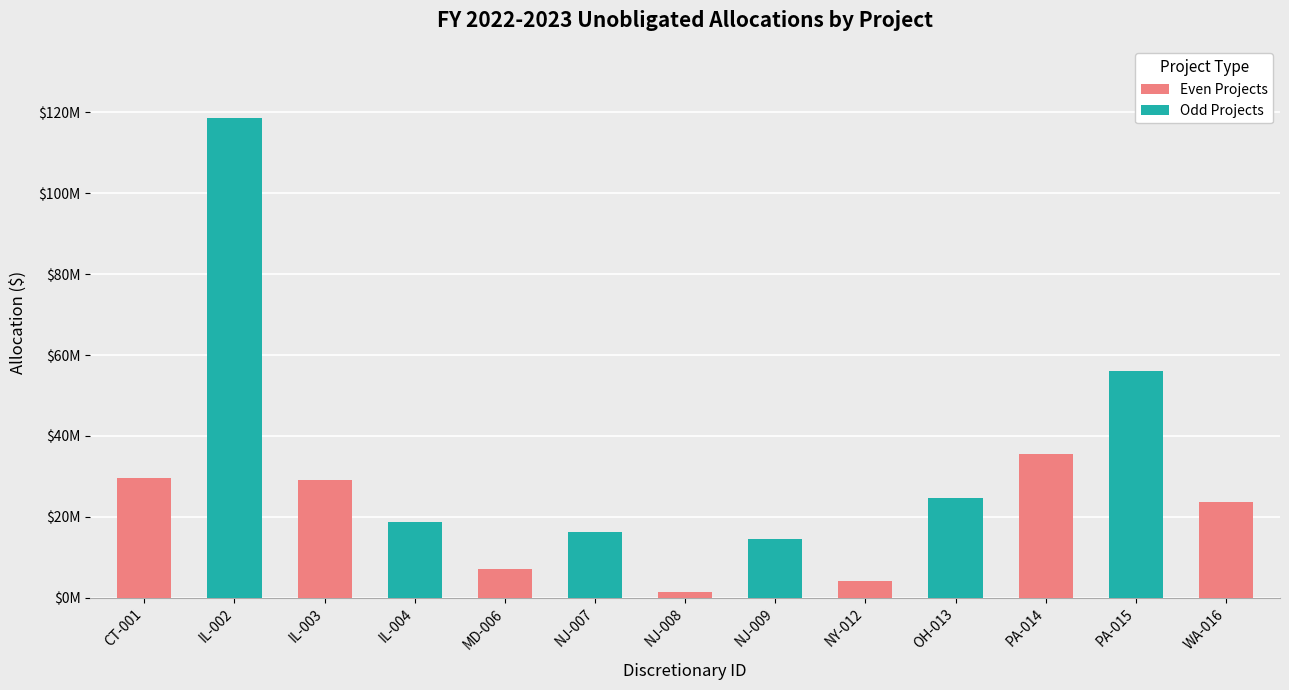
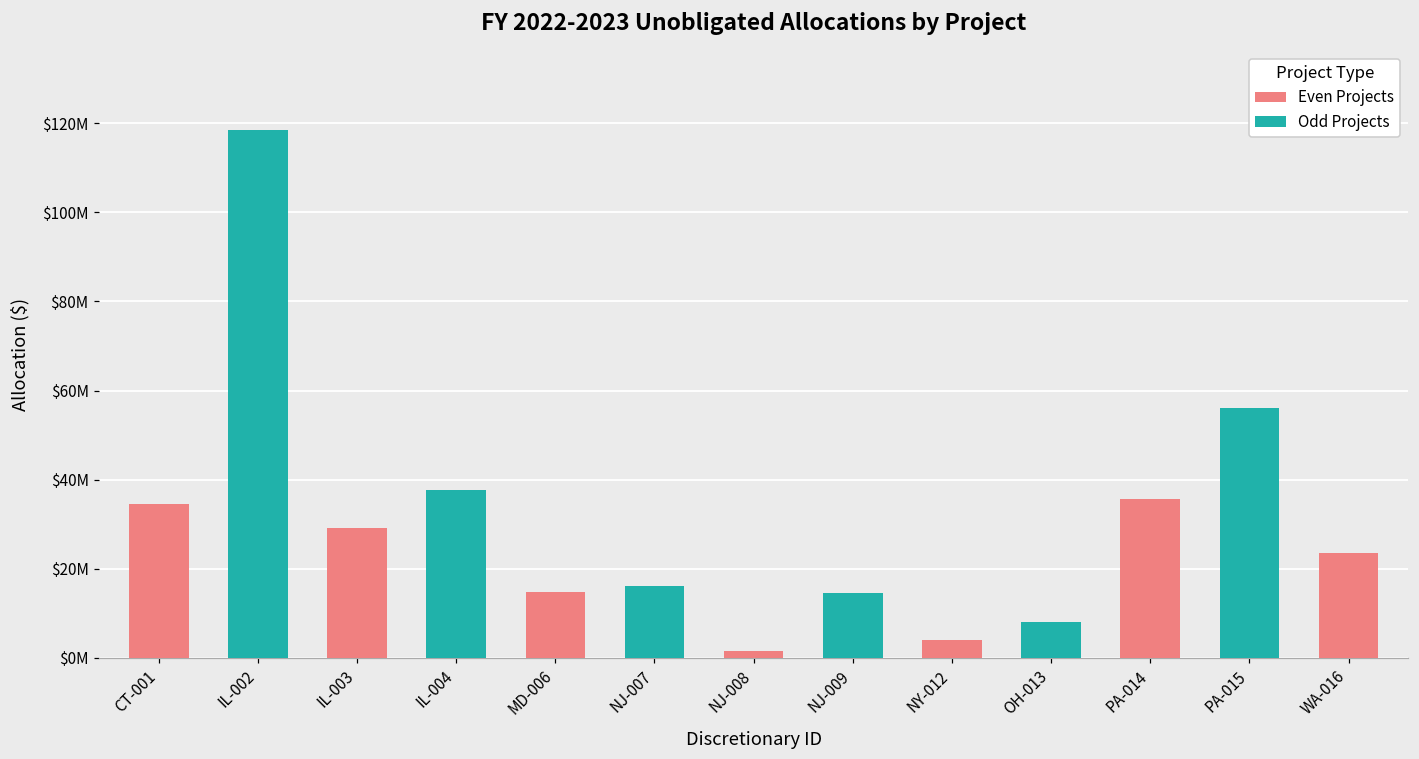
Even Projects, CT-001: $30000000 -> $35000000
Odd Projects, IL-004: $19000000 -> $38000000
Even Projects, MD-006: $7000000 -> $15000000
Odd Projects, OH-013: $25000000 -> $8000000
